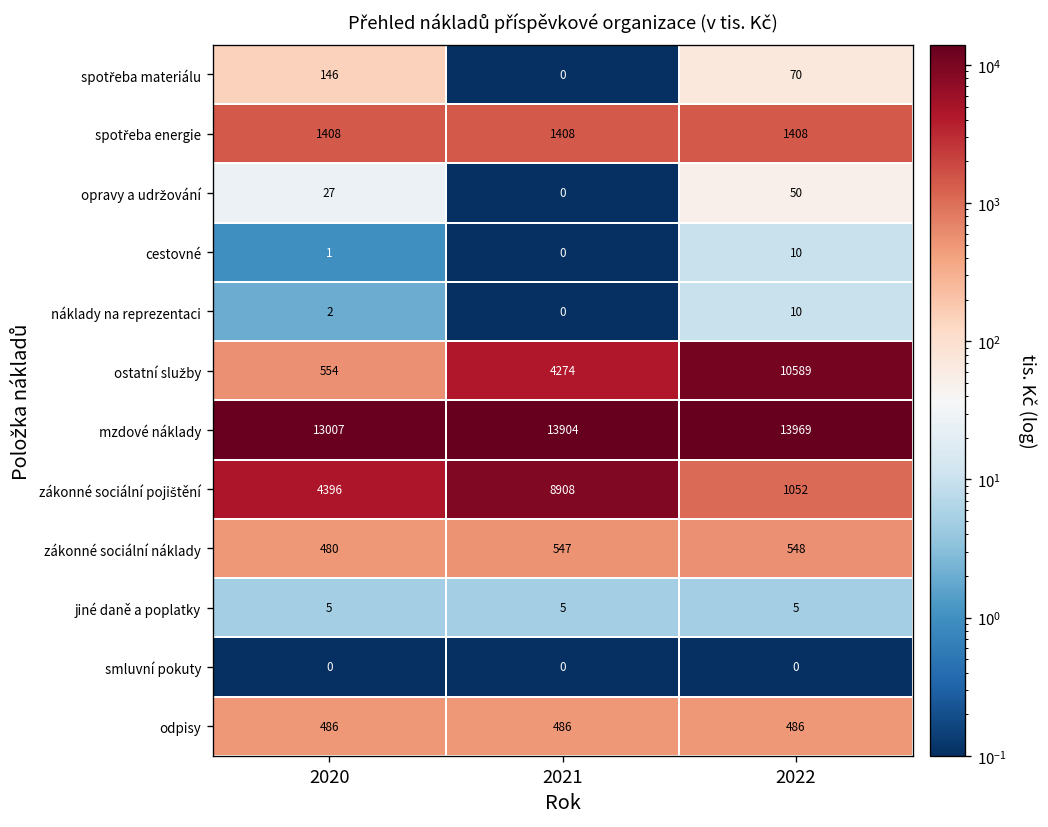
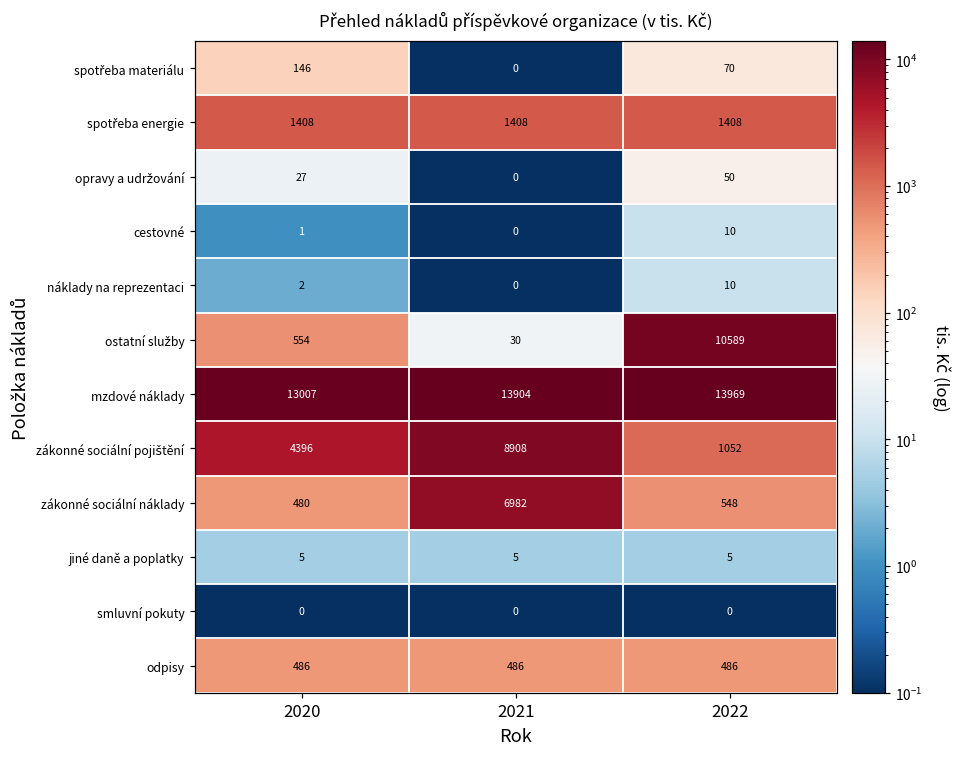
ostatní služby, 2021: 4274 -> 30
zákonné sociální náklady, 2021: 547 -> 6982
